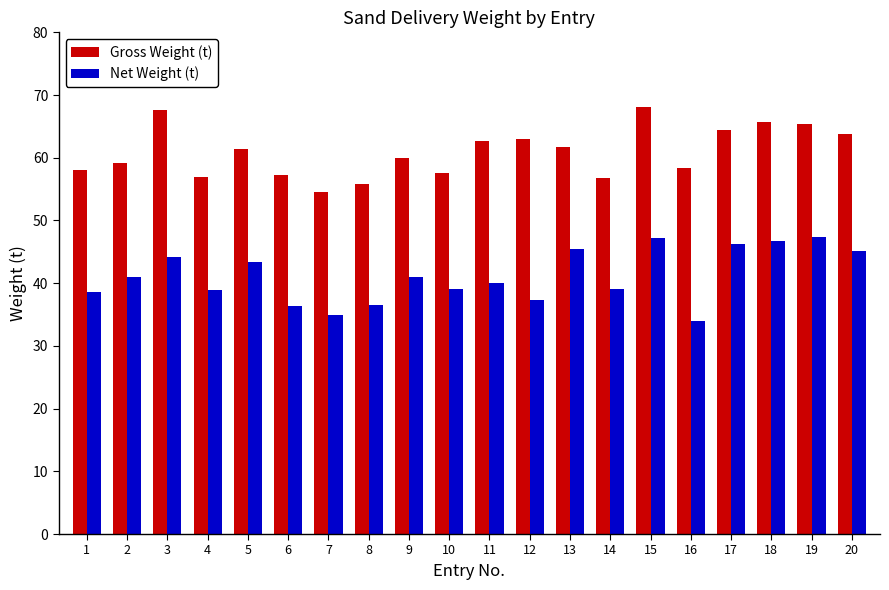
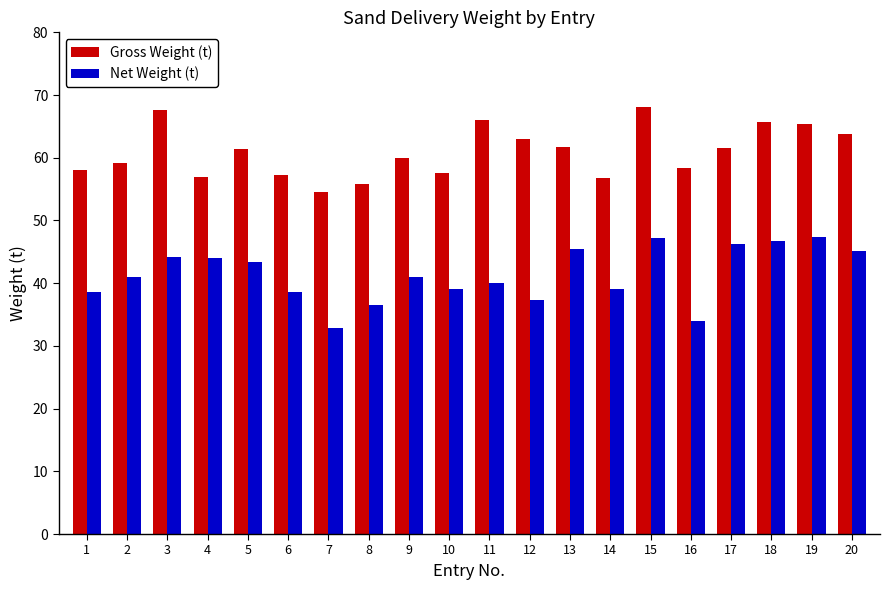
Net Weight (t), 4: 39 -> 44
Net Weight (t), 6: 36 -> 39
Net Weight (t), 7: 35 -> 33
Gross Weight (t), 11: 63 -> 66
Gross Weight (t), 17: 64 -> 62
